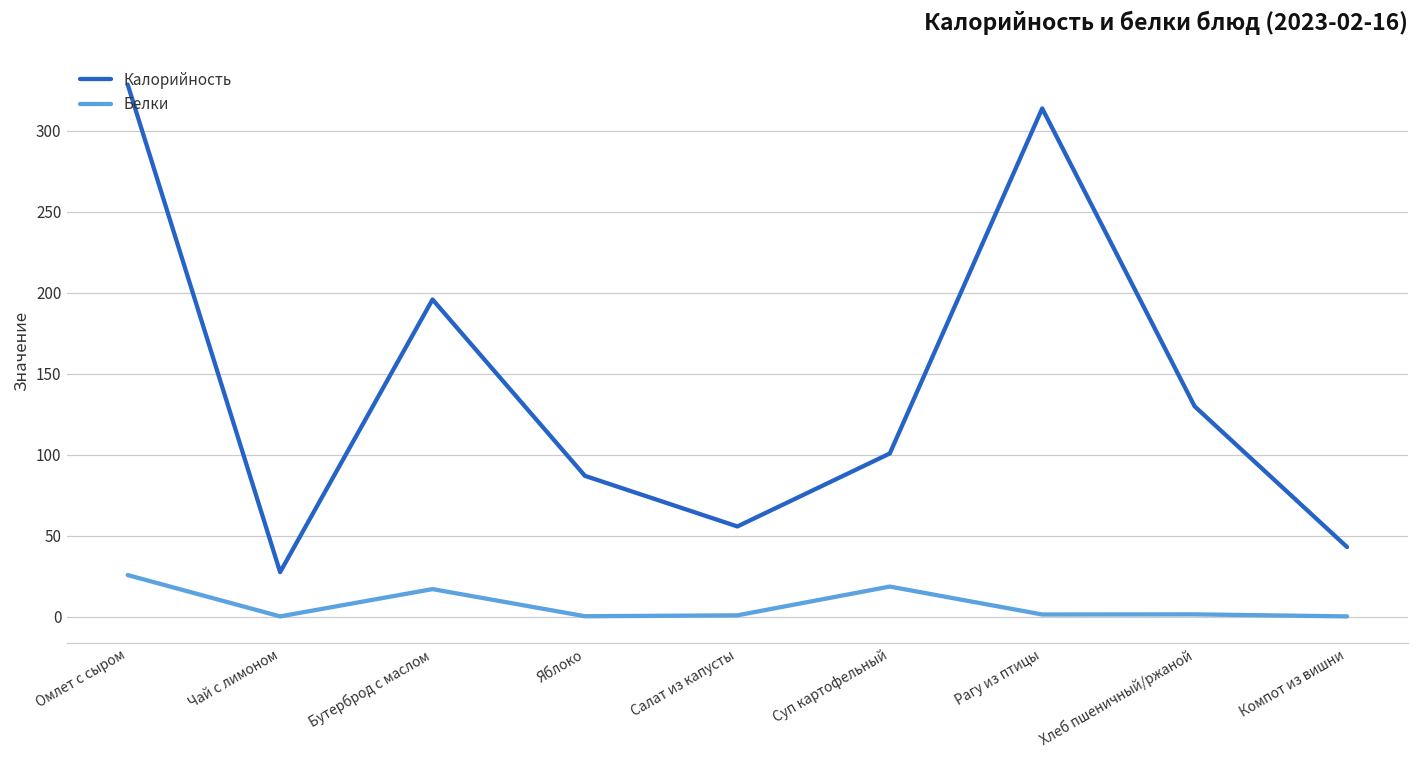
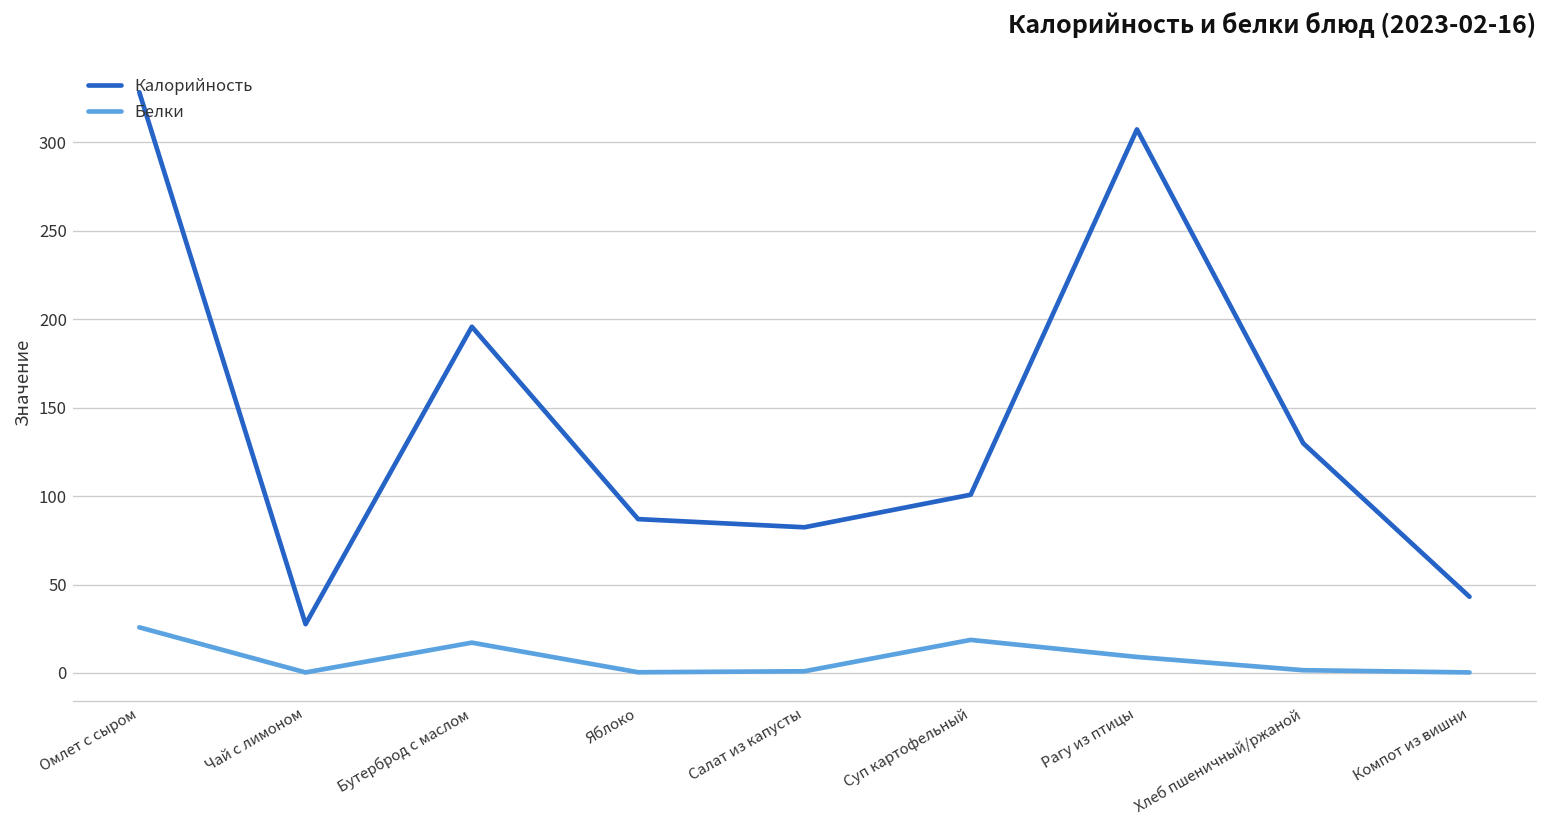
Калорийность, Салат из капусты: 56 -> 82
Калорийность, Рагу из птицы: 314 -> 307
Белки, Рагу из птицы: 1 -> 9
